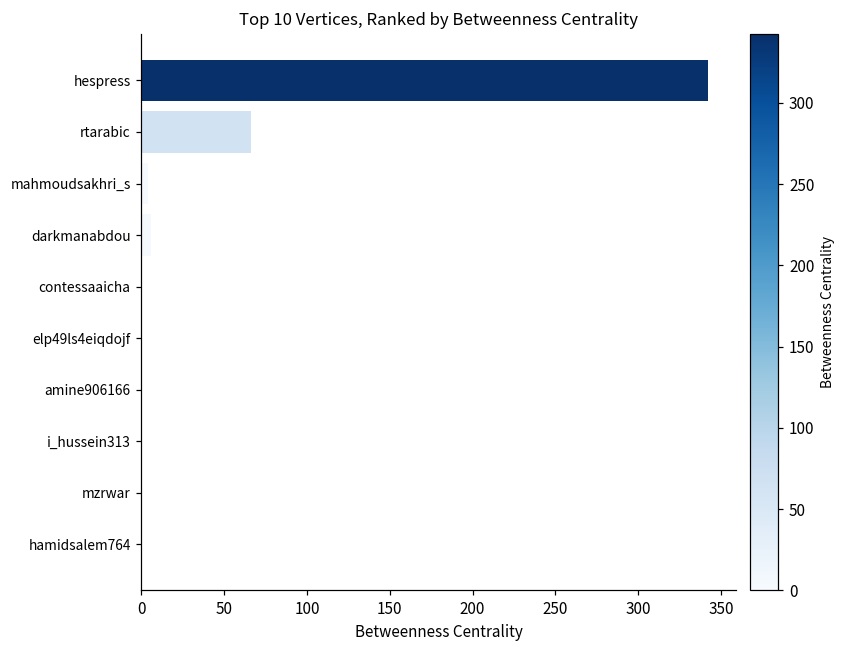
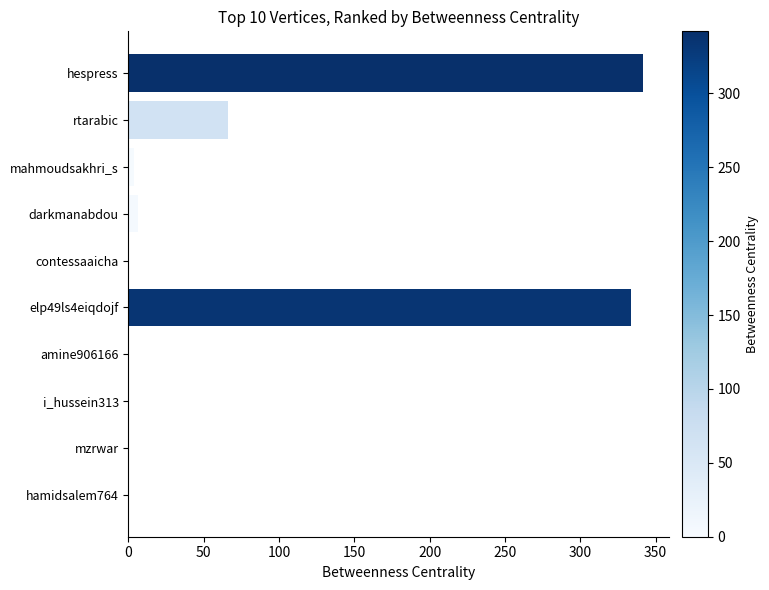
elp49ls4eiqdojf: 0 -> 334
